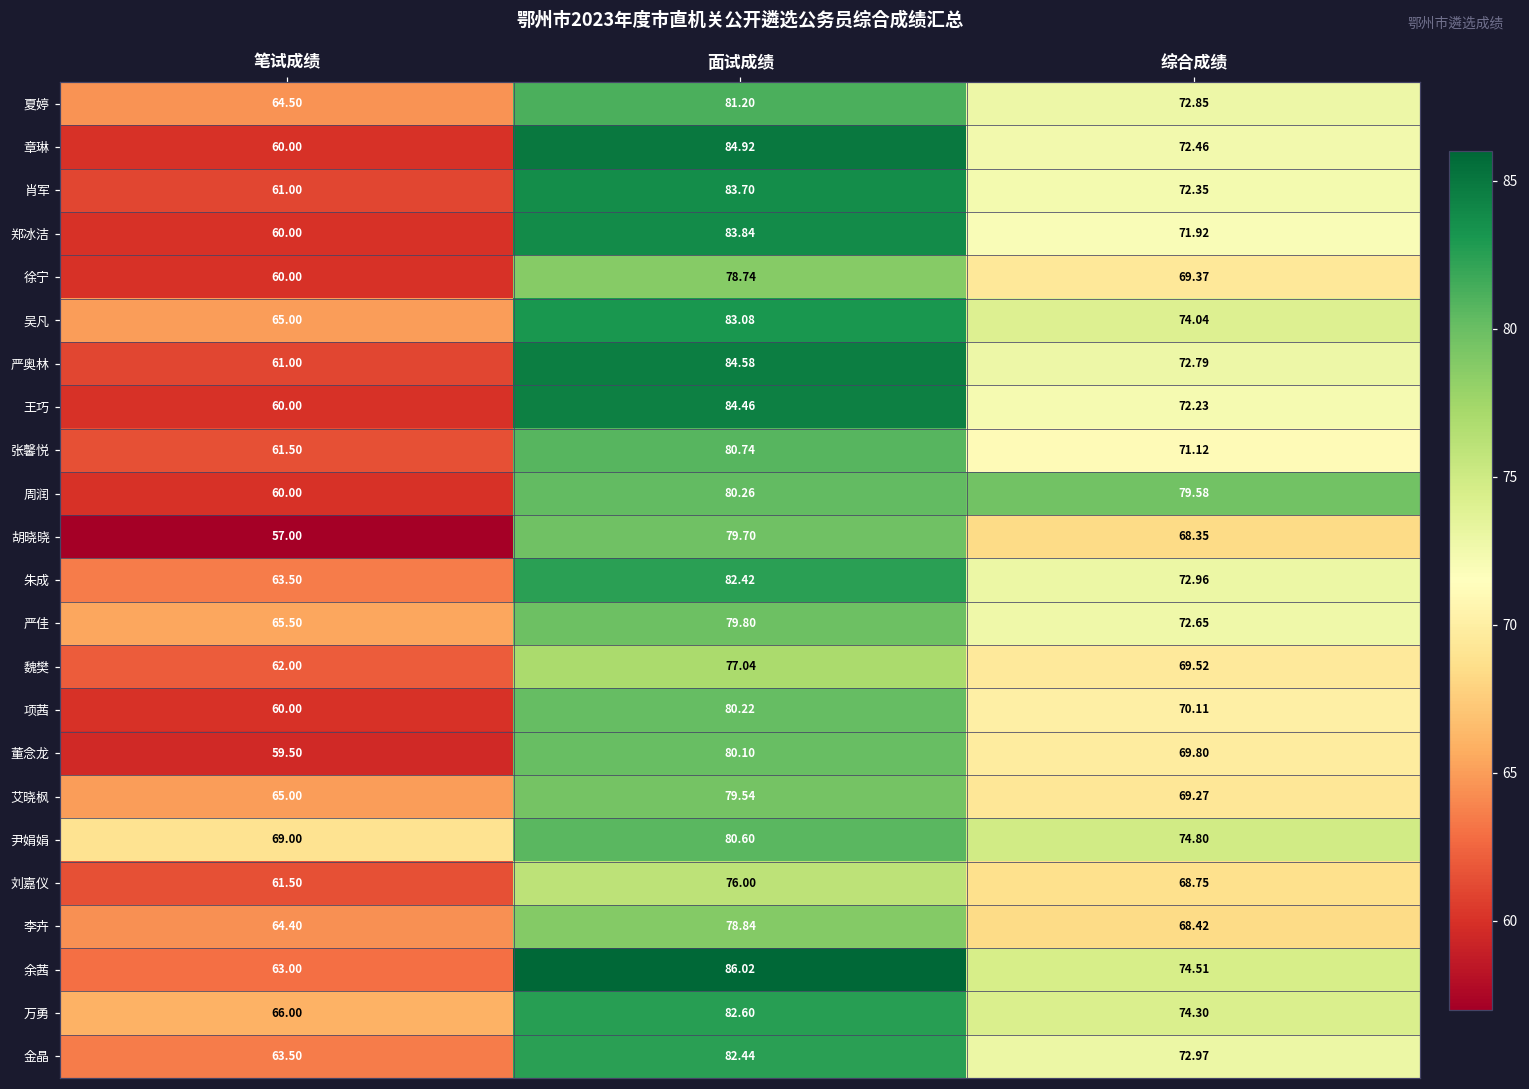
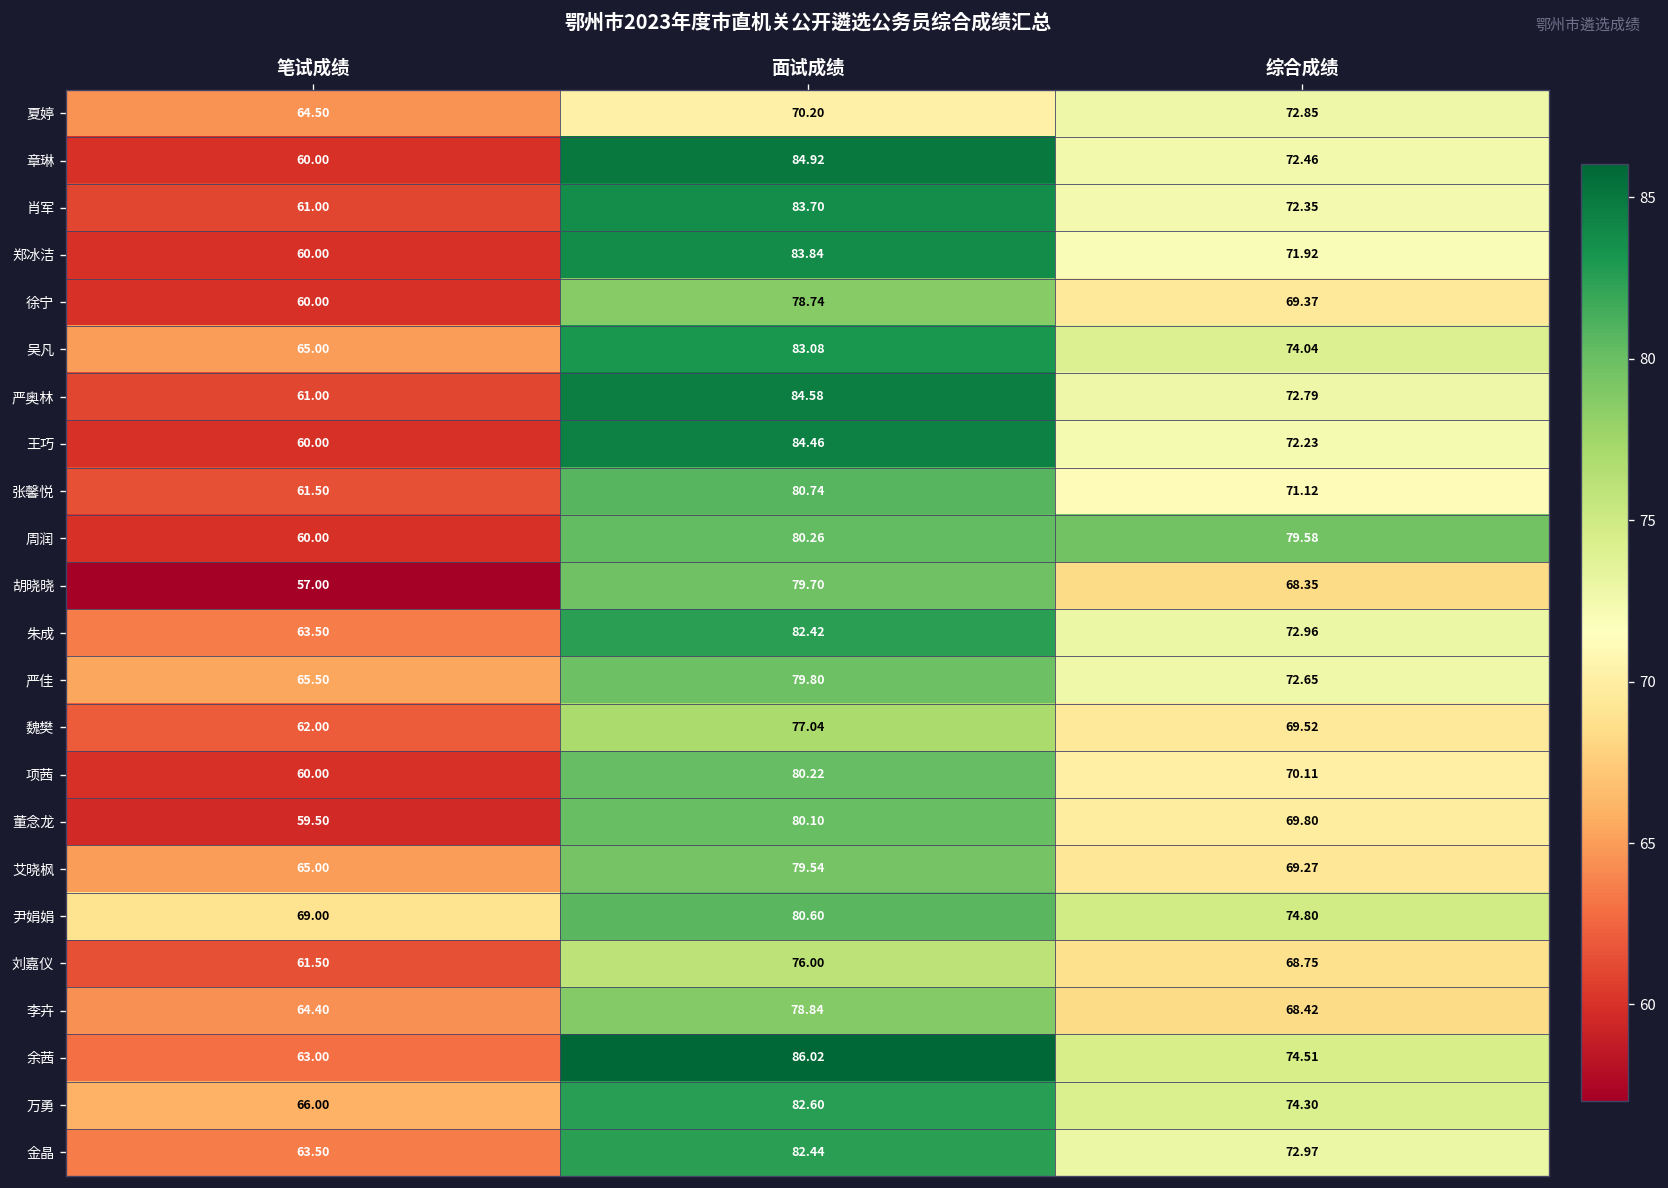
夏婷, 面试成绩: 81.20 -> 70.20
